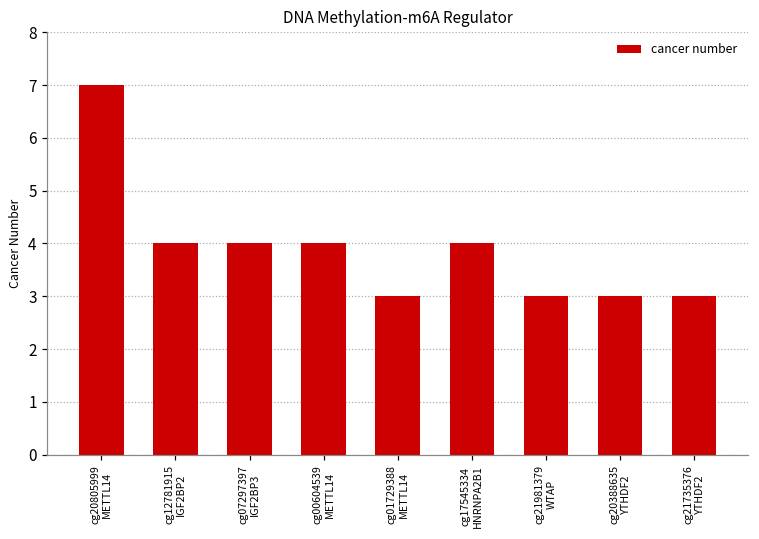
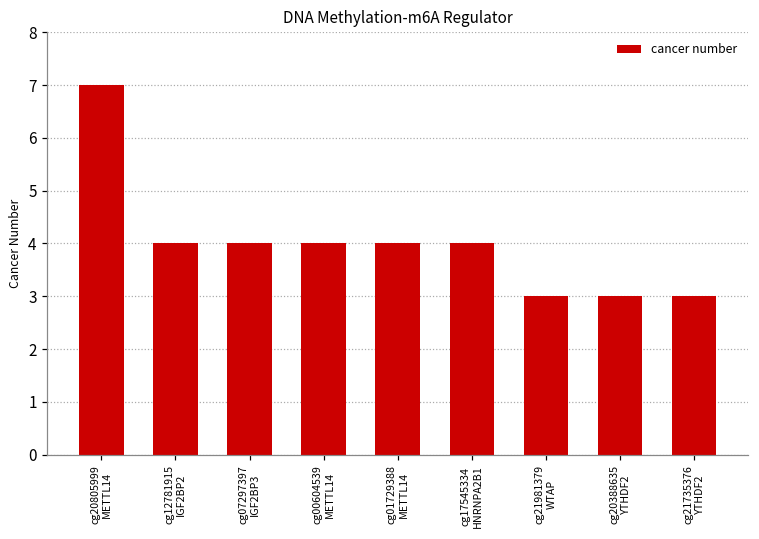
cg01729388 METTL14: 3 -> 4
